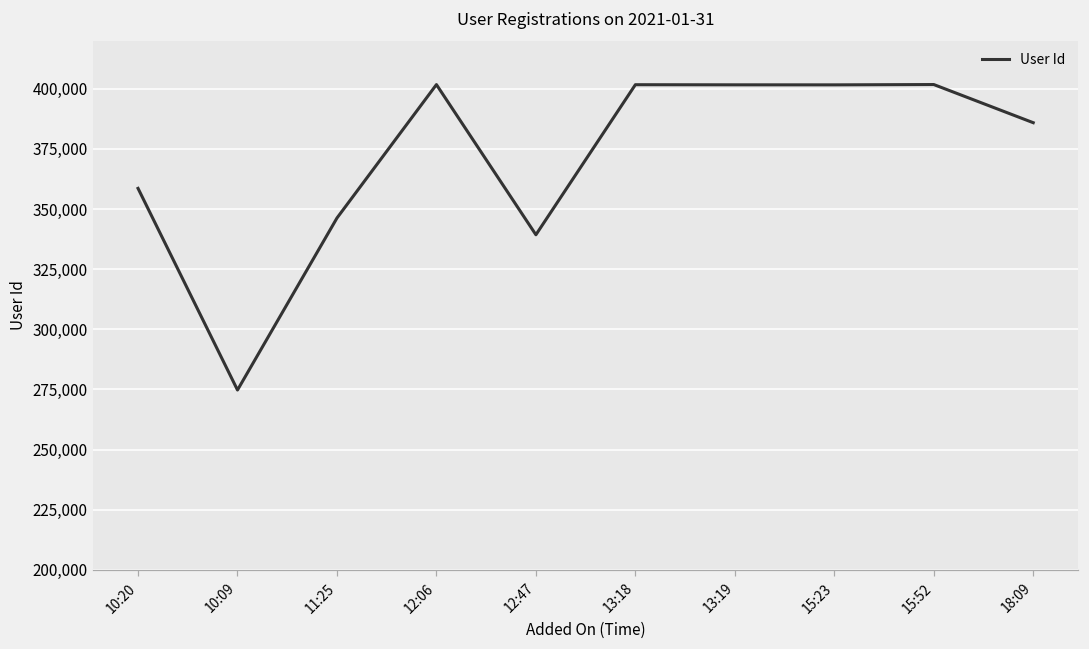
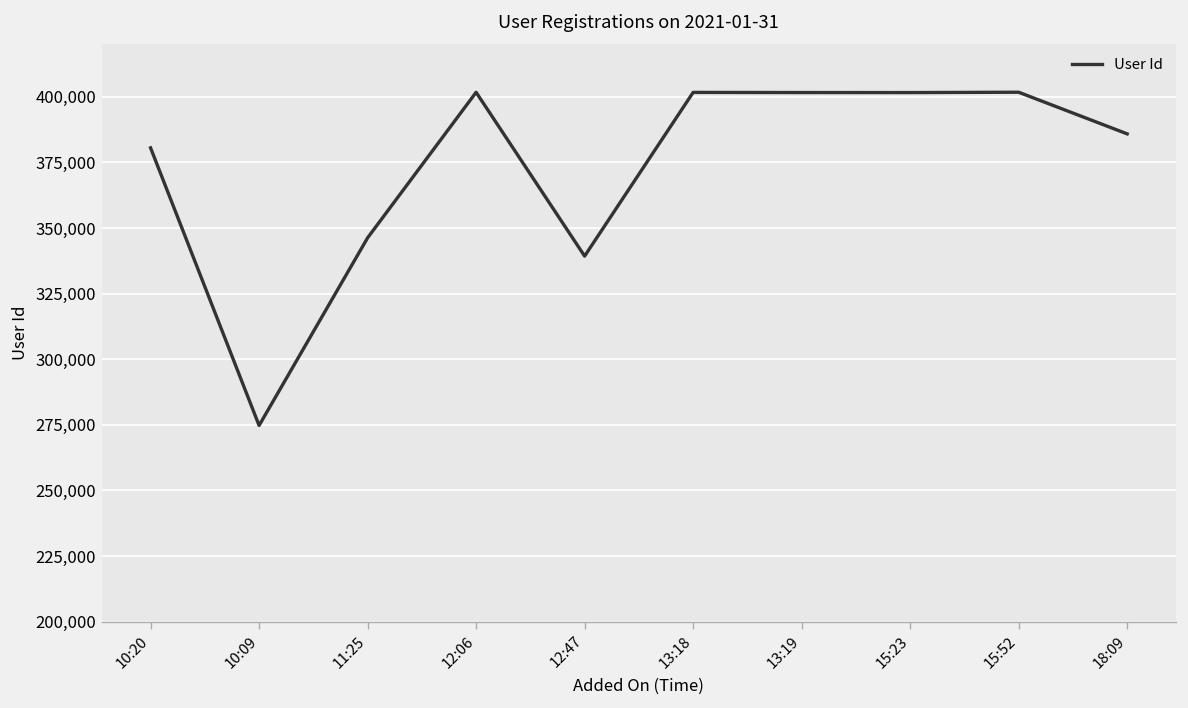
10:20: 359,000 -> 381,000
